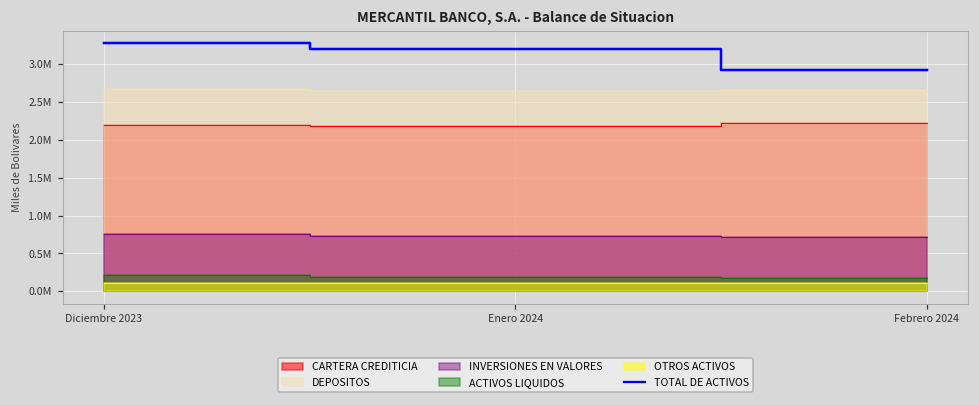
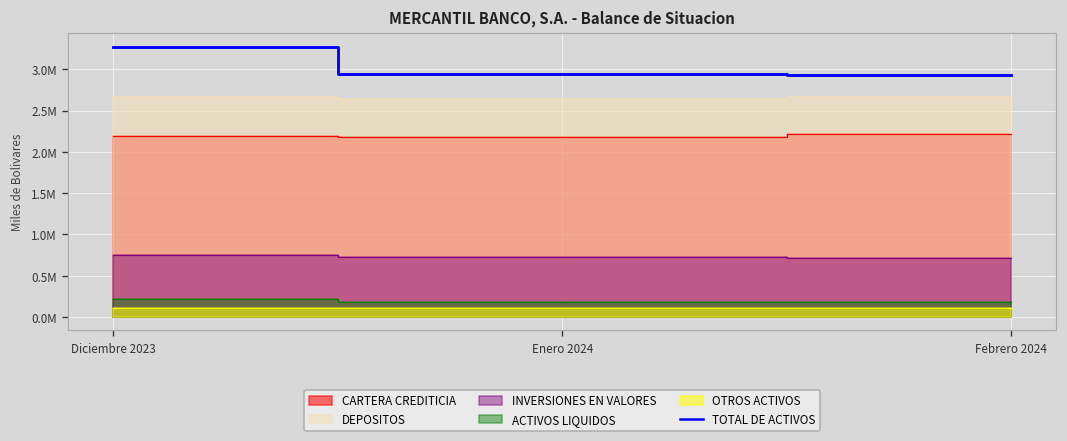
TOTAL DE ACTIVOS, Enero 2024: 3200000 -> 2900000
